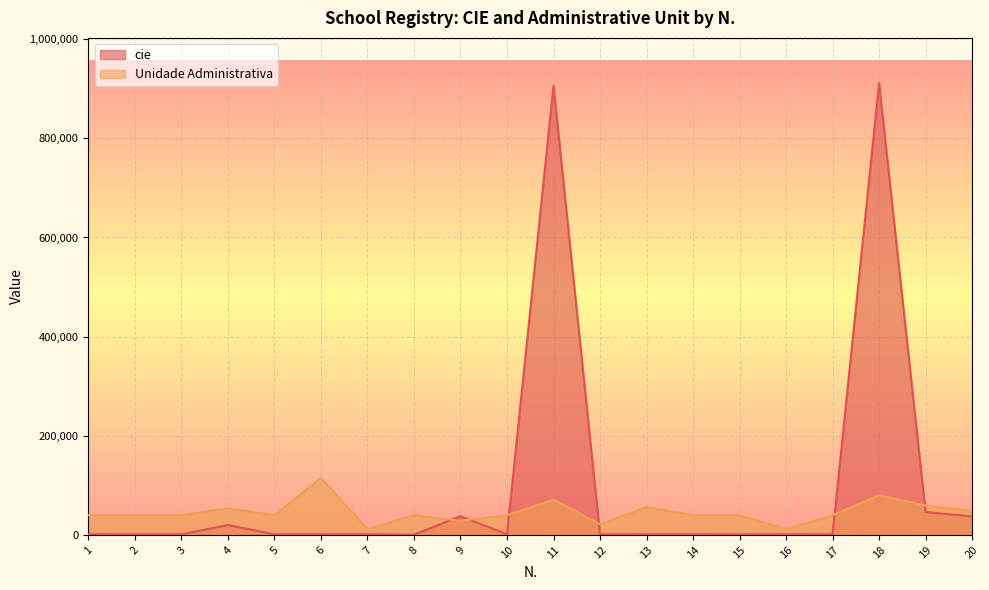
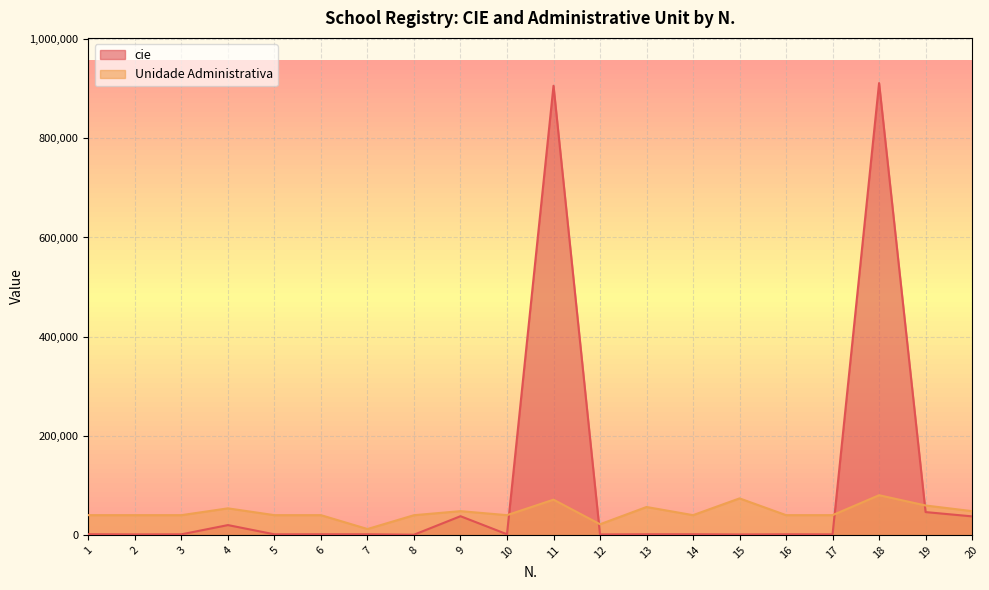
Unidade Administrativa, 6: 120,000 -> 40,000
Unidade Administrativa, 9: 30,000 -> 50,000
Unidade Administrativa, 15: 40,000 -> 70,000
Unidade Administrativa, 16: 10,000 -> 40,000
